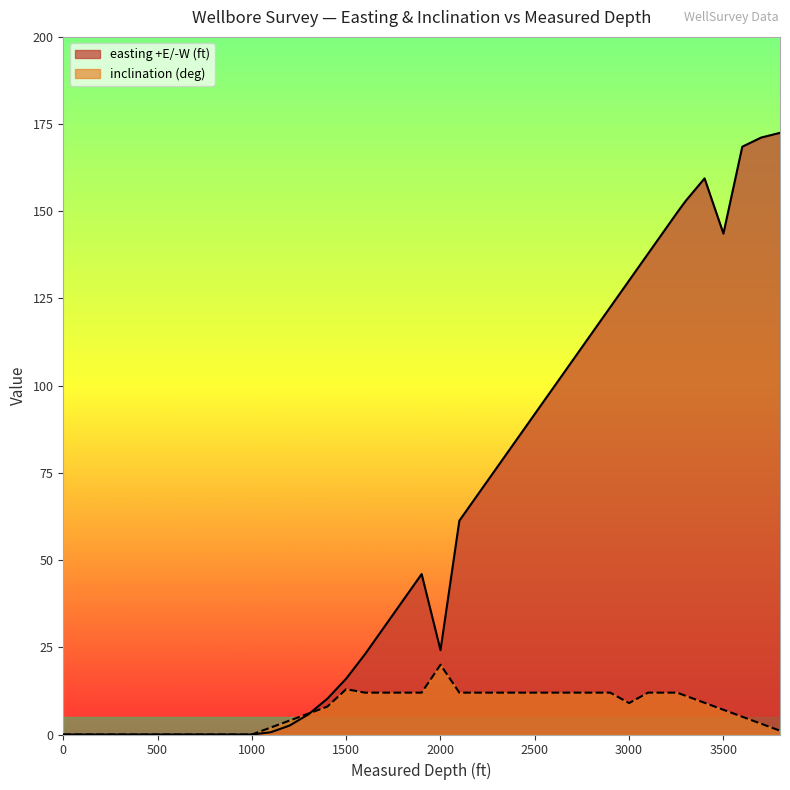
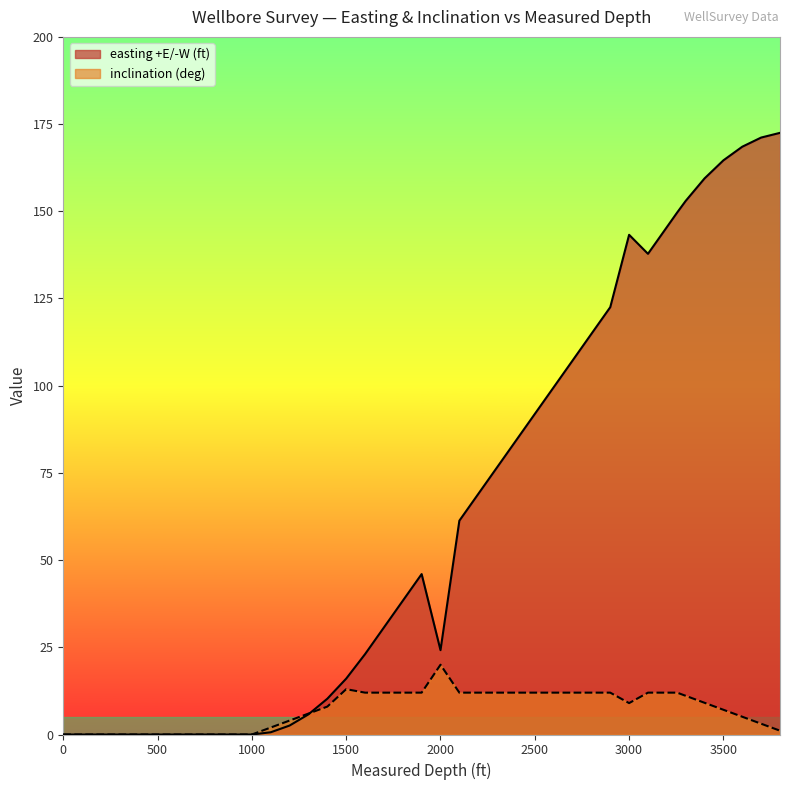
easting +E/-W (ft), 3000: 130 -> 143
easting +E/-W (ft), 3500: 144 -> 165
